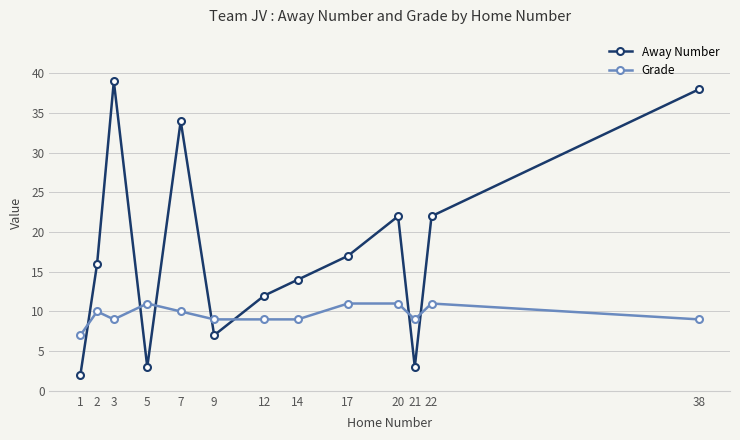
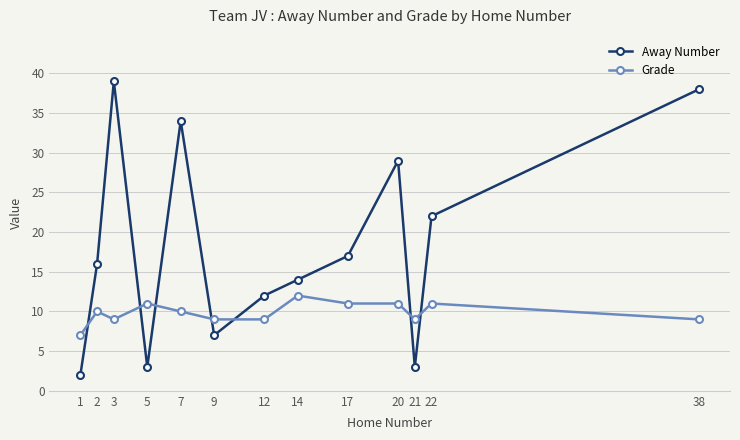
Grade, 14: 9 -> 12
Away Number, 20: 22 -> 29
